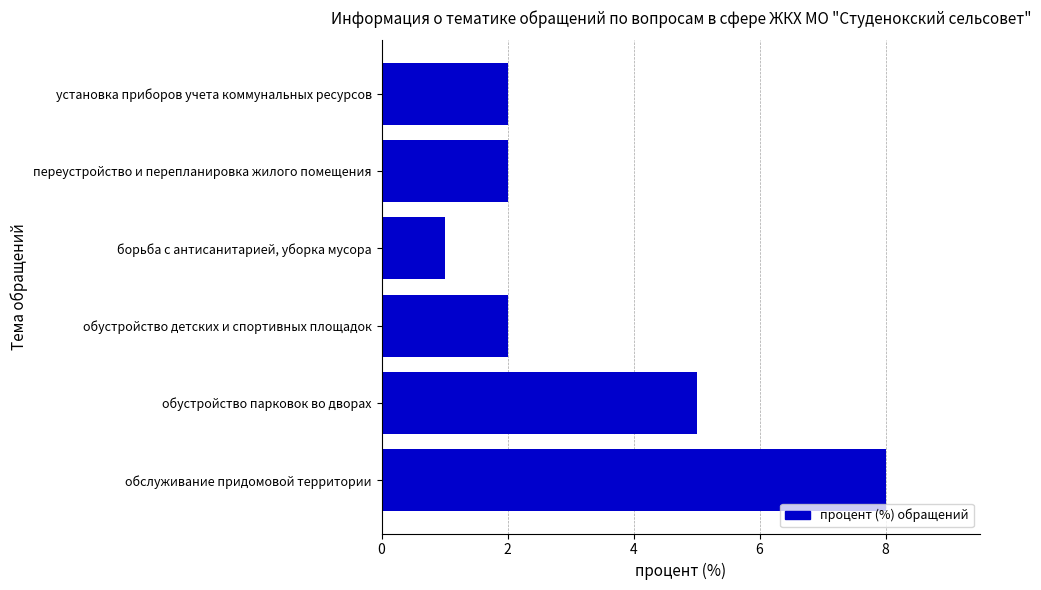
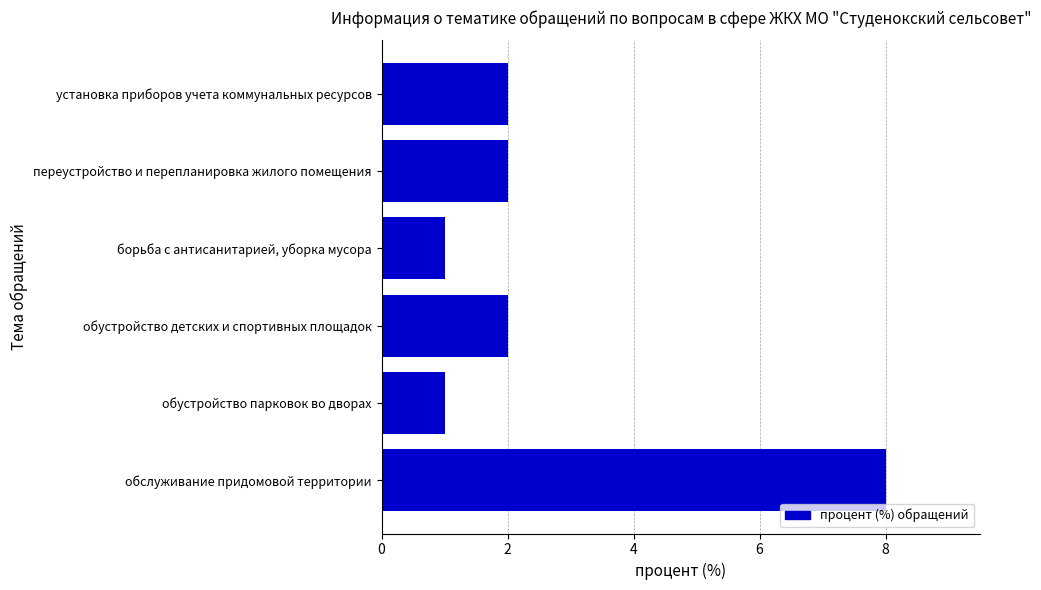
обустройство парковок во дворах: 5 -> 1
